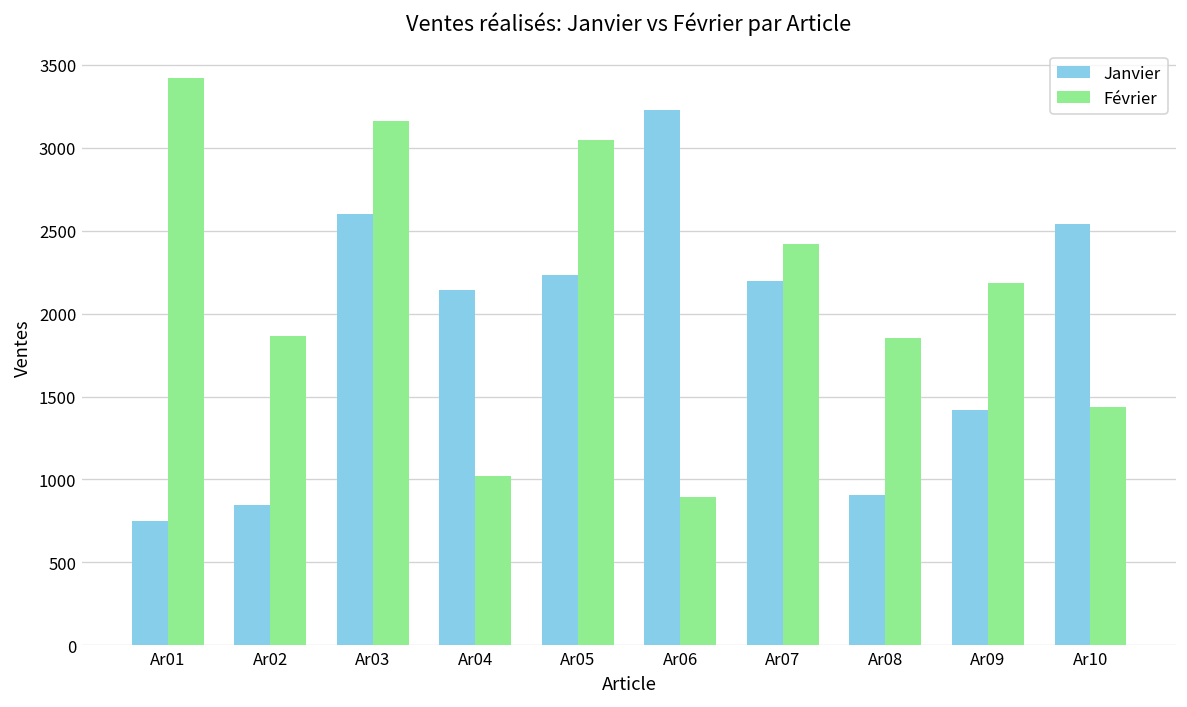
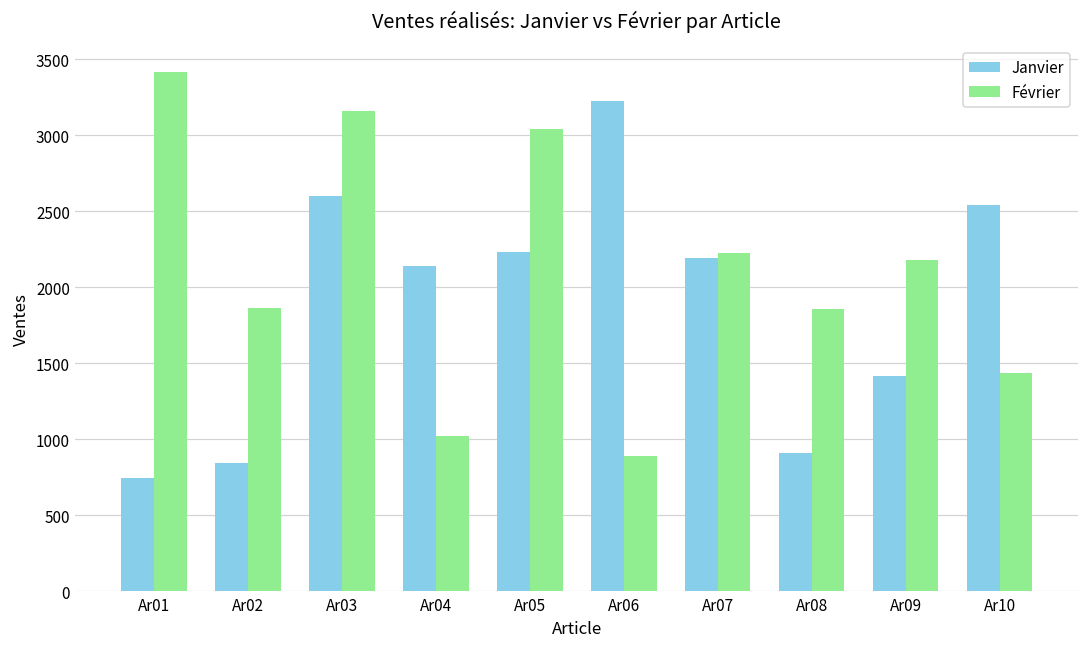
Février, Ar07: 2420 -> 2230
